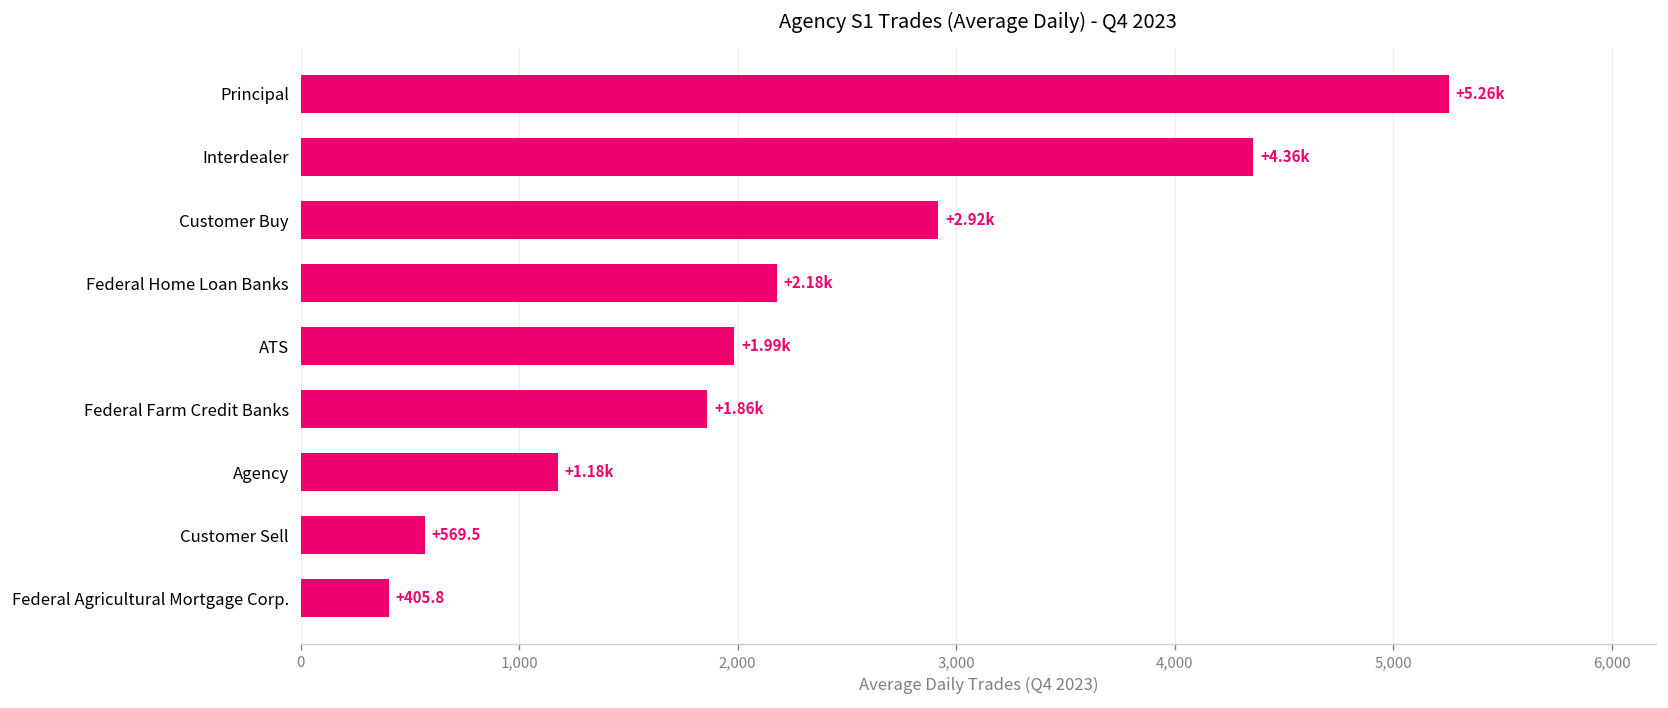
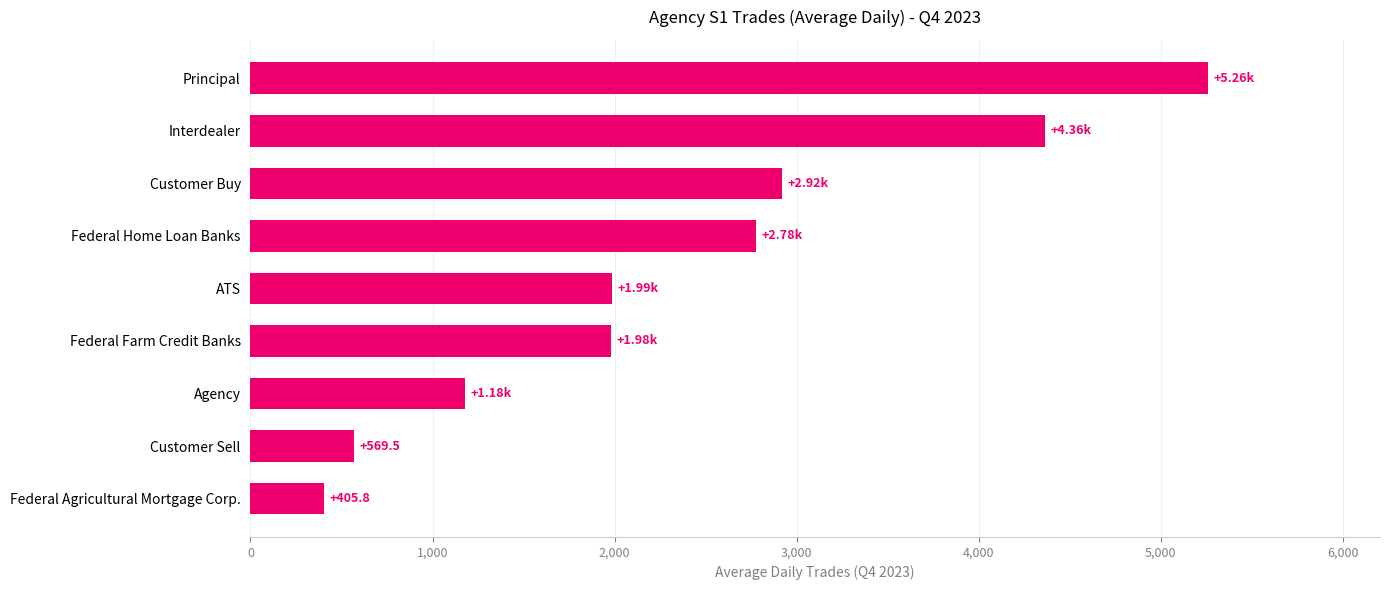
Federal Home Loan Banks: +2.18k -> +2.78k
Federal Farm Credit Banks: +1.86k -> +1.98k
